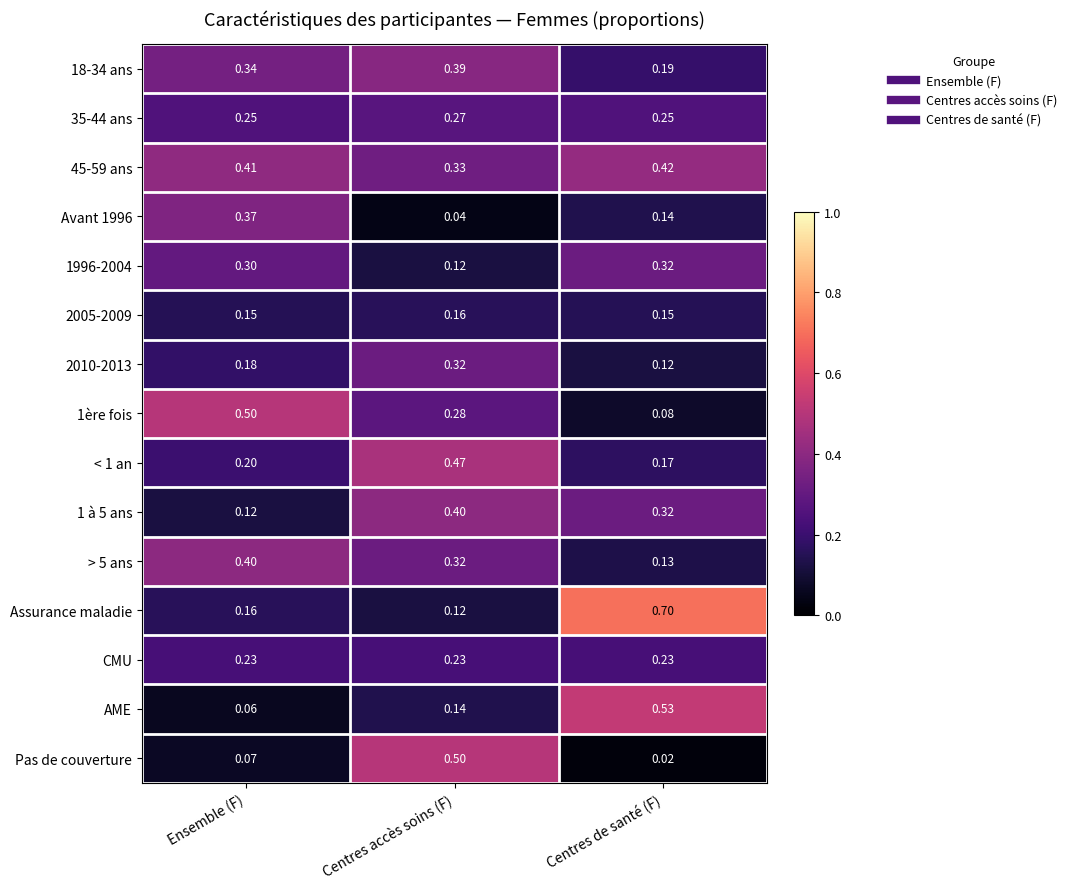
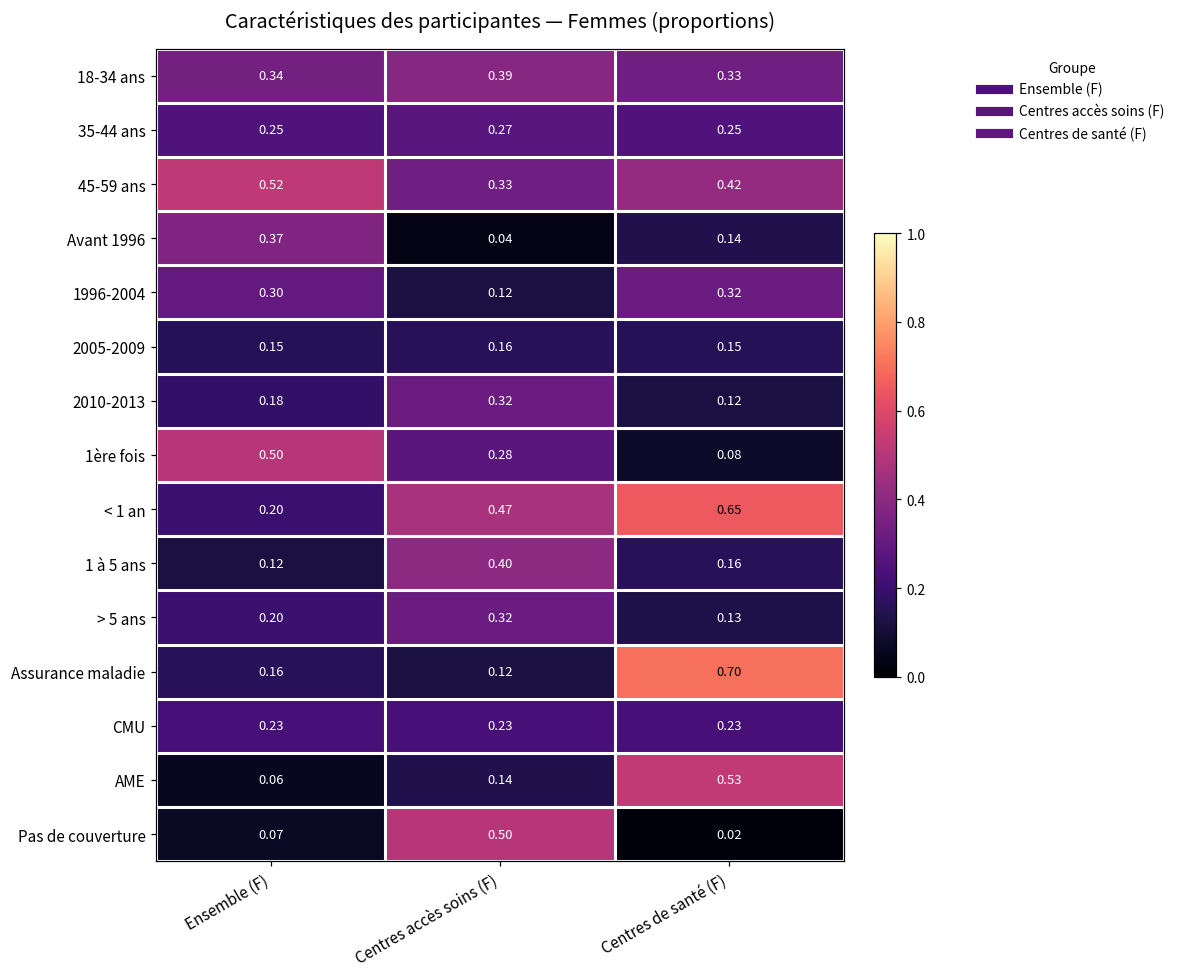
18-34 ans, Centres de santé (F): 0.19 -> 0.33
45-59 ans, Ensemble (F): 0.41 -> 0.52
< 1 an, Centres de santé (F): 0.17 -> 0.65
1 à 5 ans, Centres de santé (F): 0.32 -> 0.16
> 5 ans, Ensemble (F): 0.40 -> 0.20
